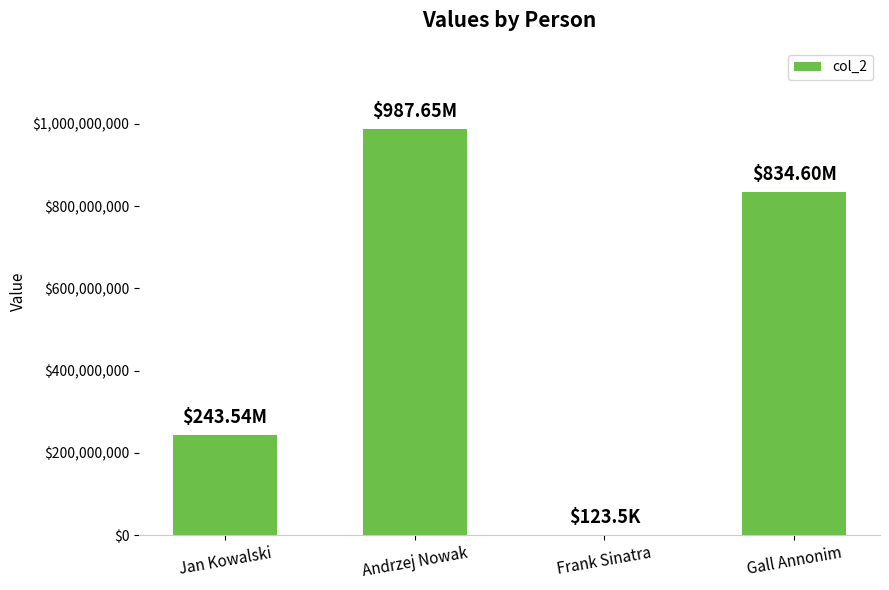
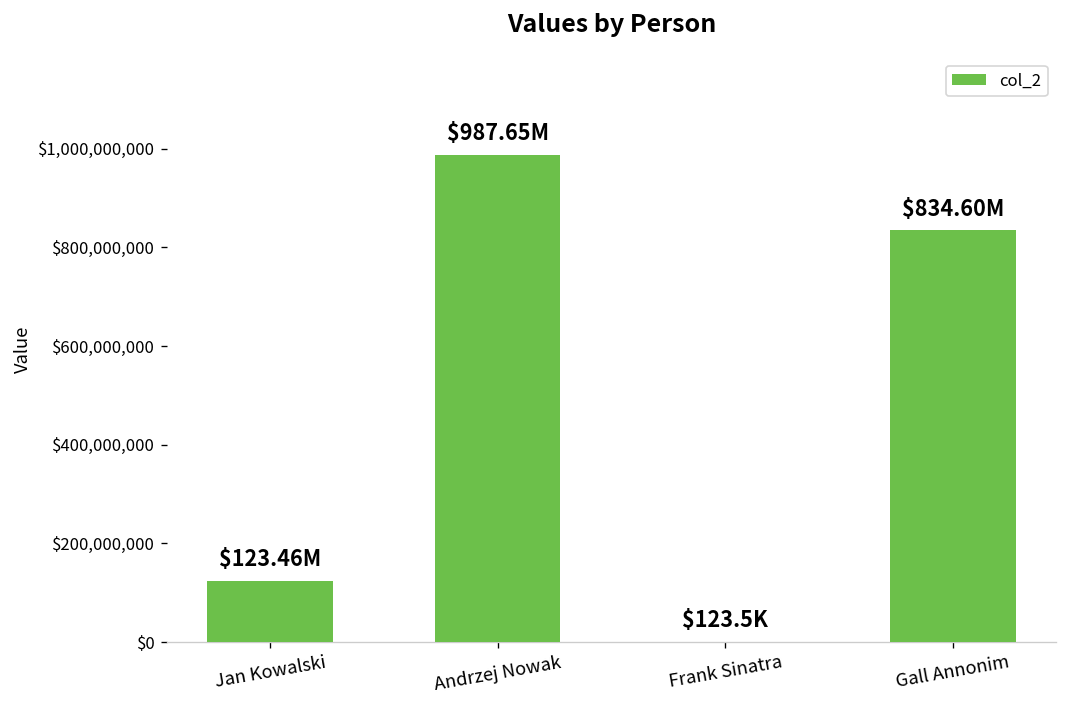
Jan Kowalski: $243.54M -> $123.46M
